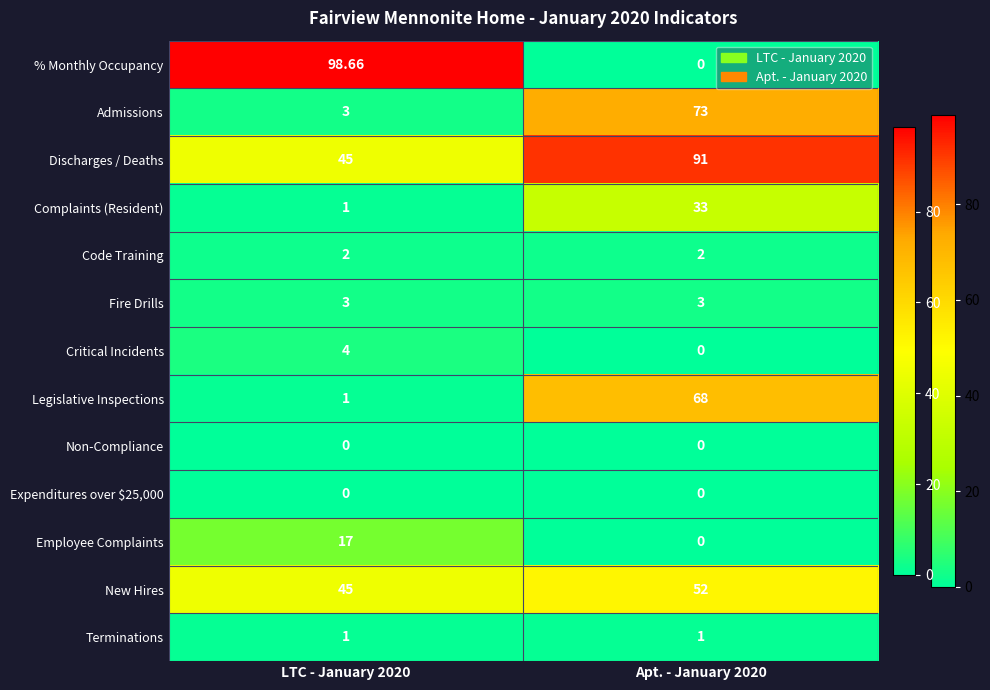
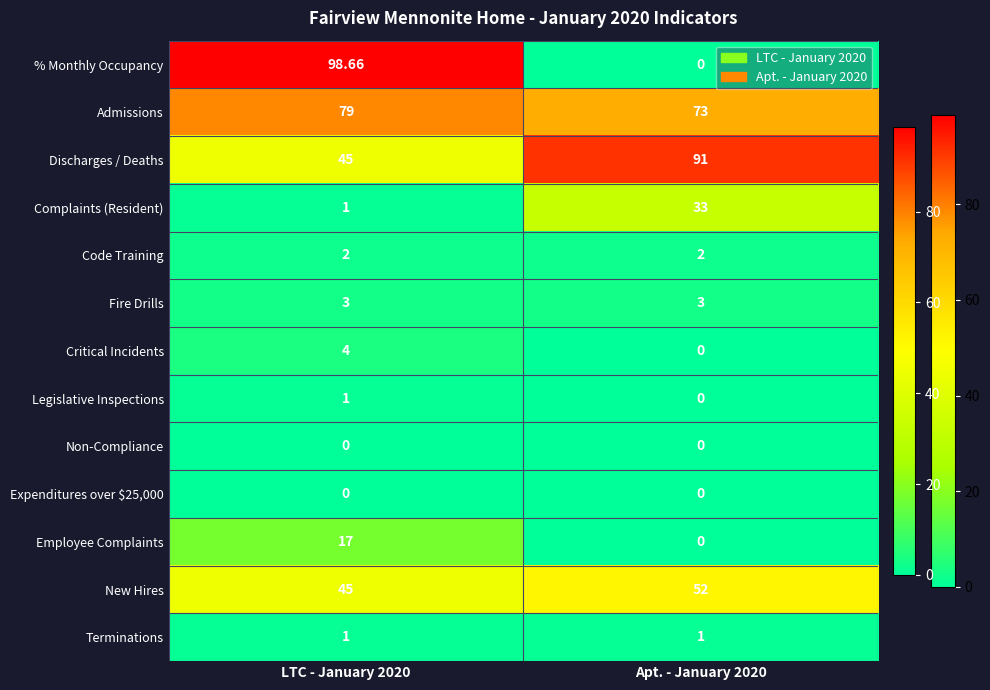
Admissions, LTC - January 2020: 3 -> 79
Legislative Inspections, Apt. - January 2020: 68 -> 0
